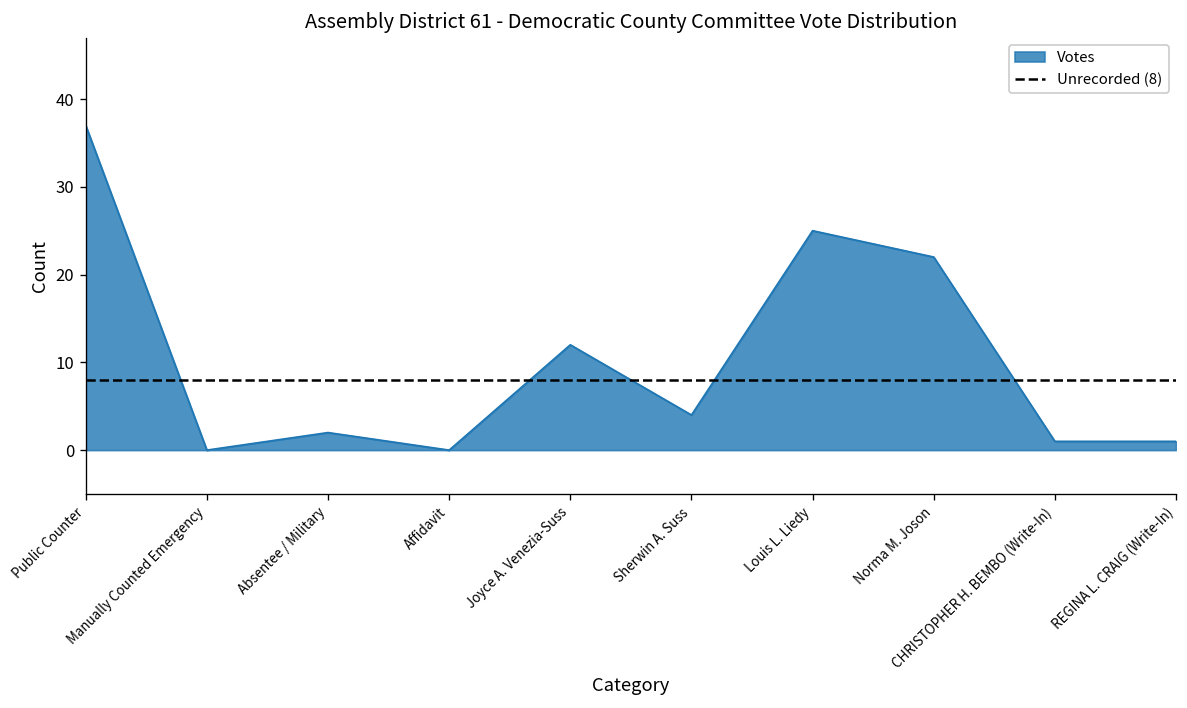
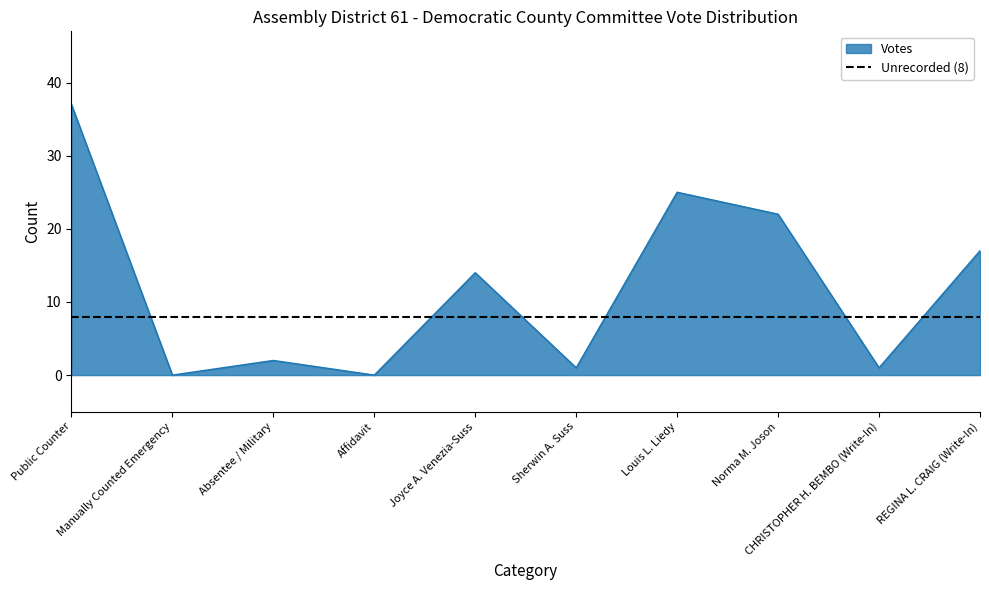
Joyce A. Venezia-Suss: 12 -> 14
Sherwin A. Suss: 4 -> 1
REGINA L. CRAIG (Write-In): 1 -> 17
